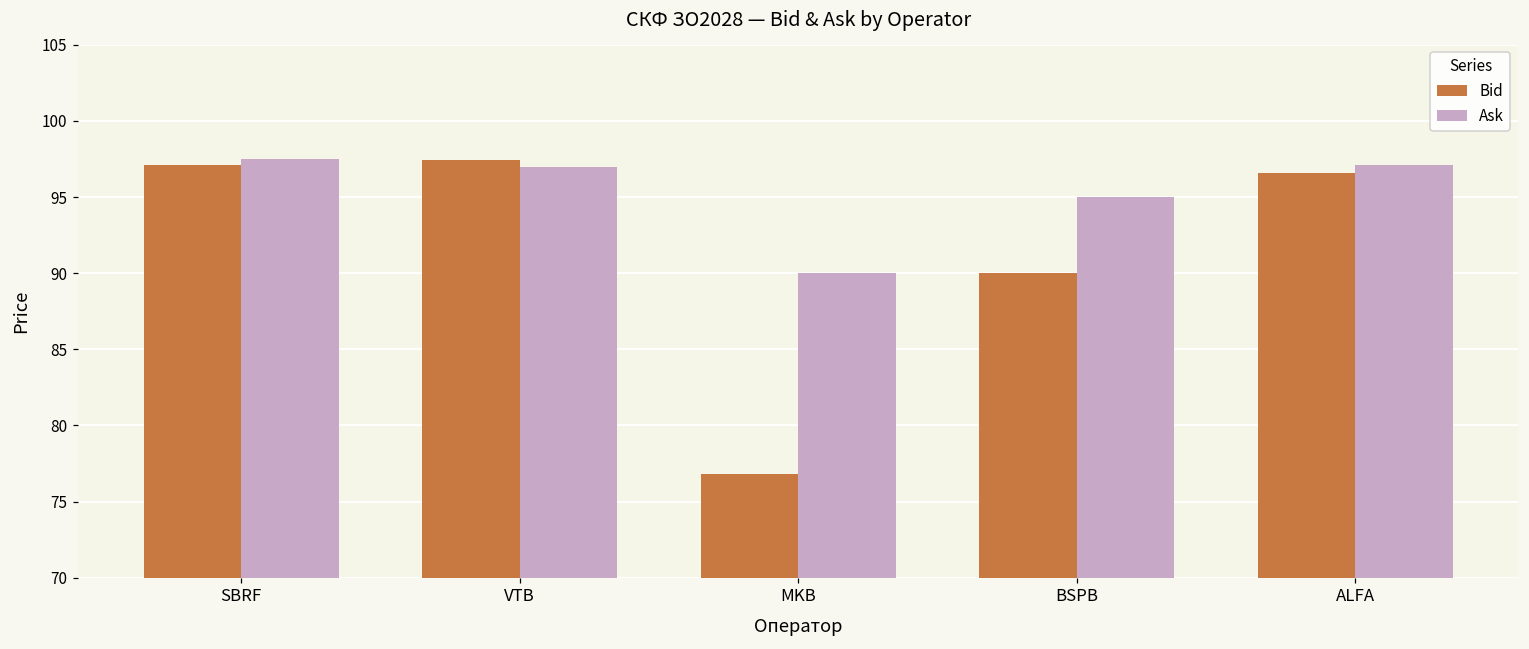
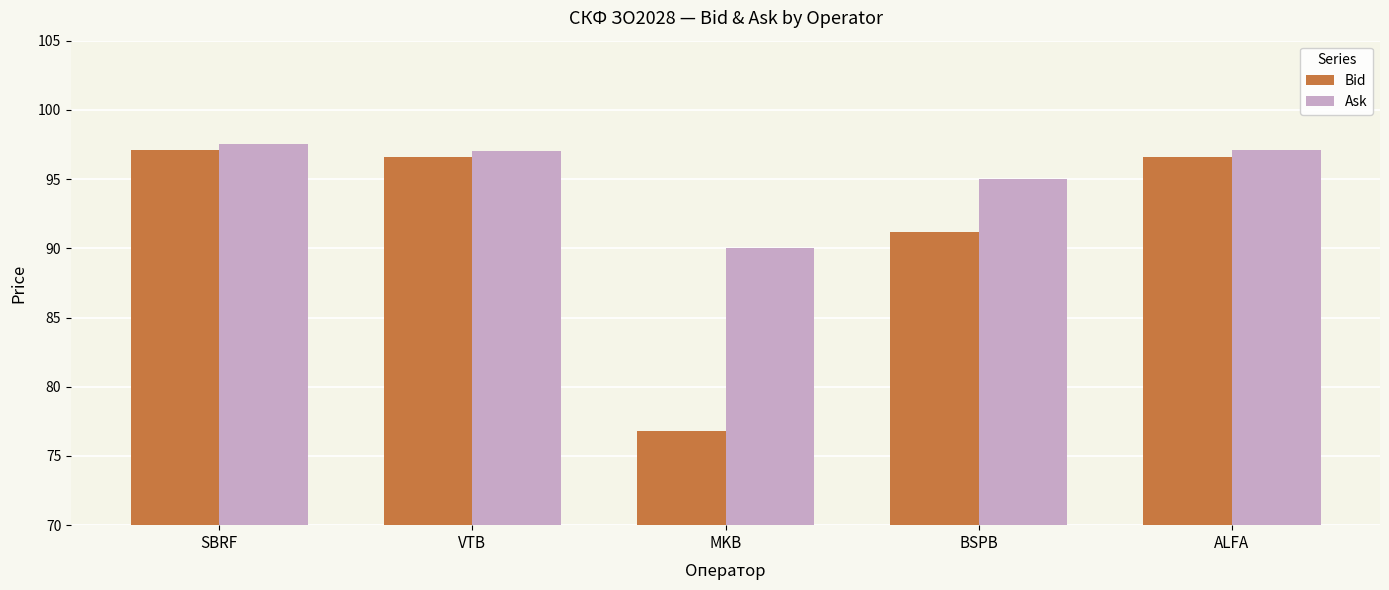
Bid, VTB: 97.4 -> 96.6
Bid, BSPB: 90.0 -> 91.2
